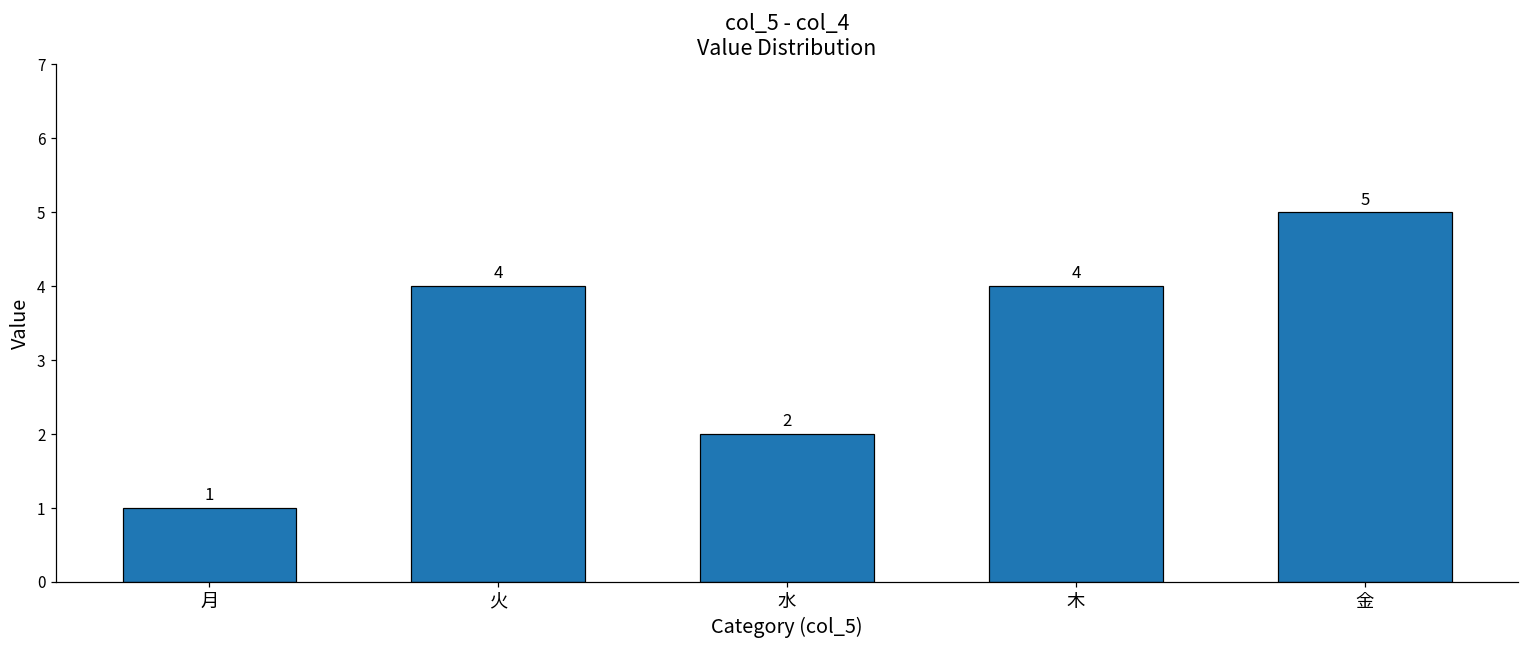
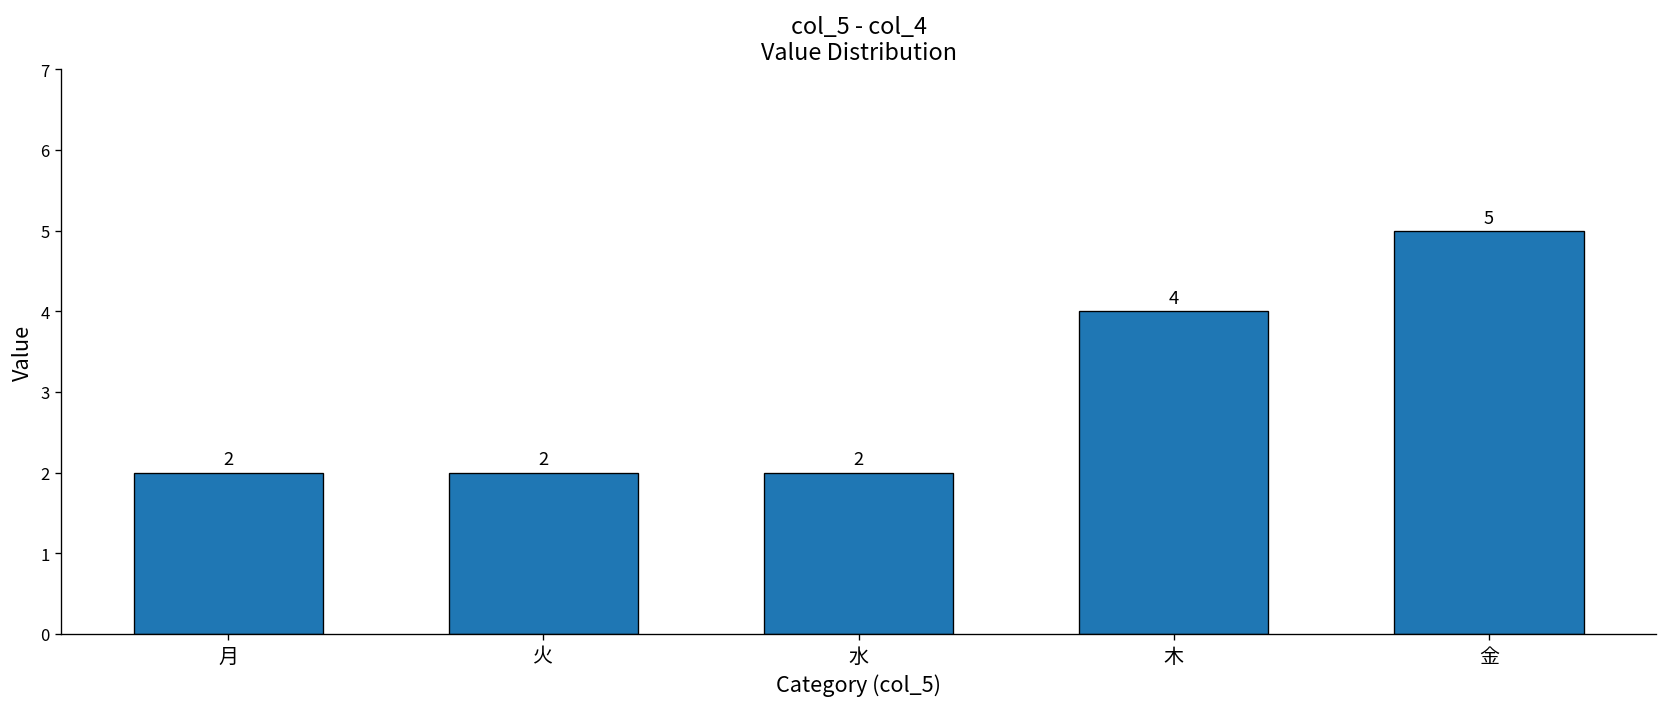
月: 1 -> 2
火: 4 -> 2
